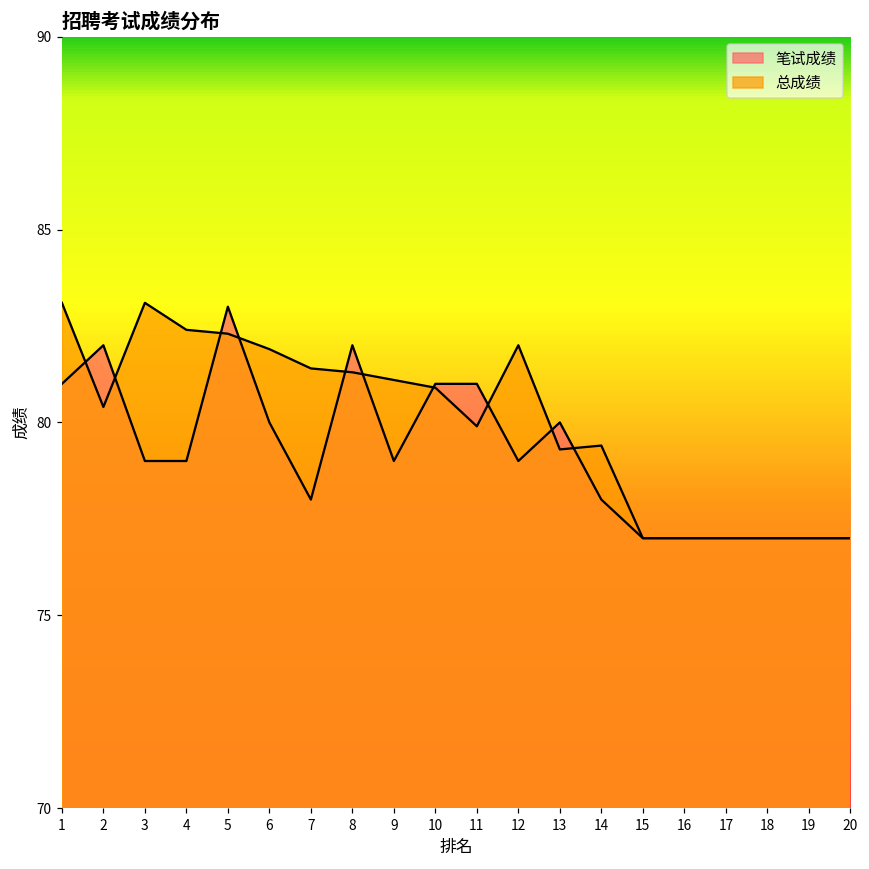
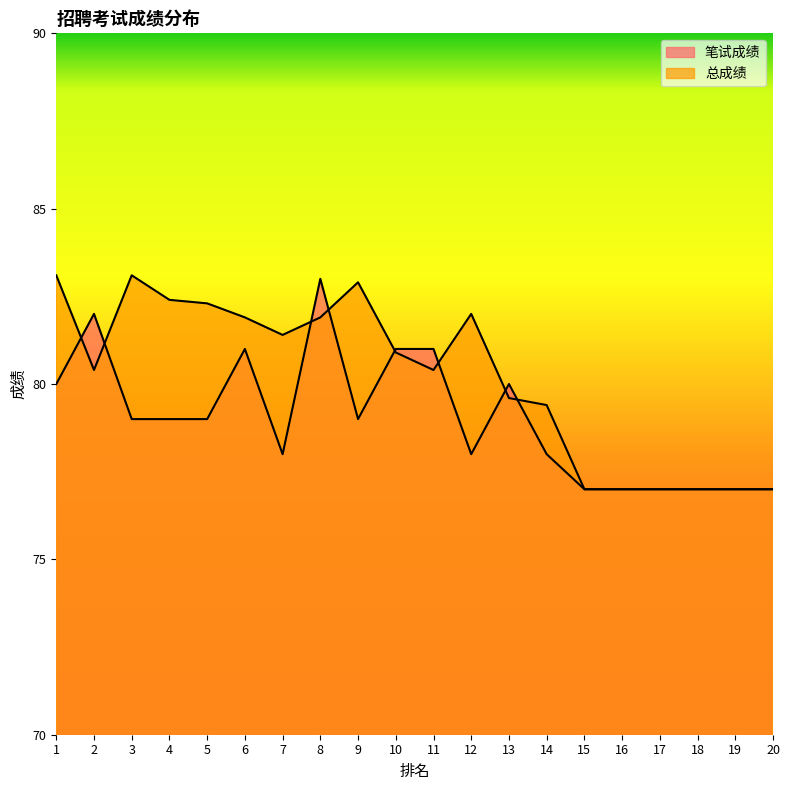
笔试成绩, 1: 81 -> 80
笔试成绩, 5: 83 -> 79
笔试成绩, 6: 80 -> 81
笔试成绩, 8: 82 -> 83
总成绩, 8: 81.3 -> 81.9
总成绩, 9: 81.1 -> 82.9
总成绩, 11: 79.9 -> 80.4
笔试成绩, 12: 79 -> 78
总成绩, 13: 79.3 -> 79.6
